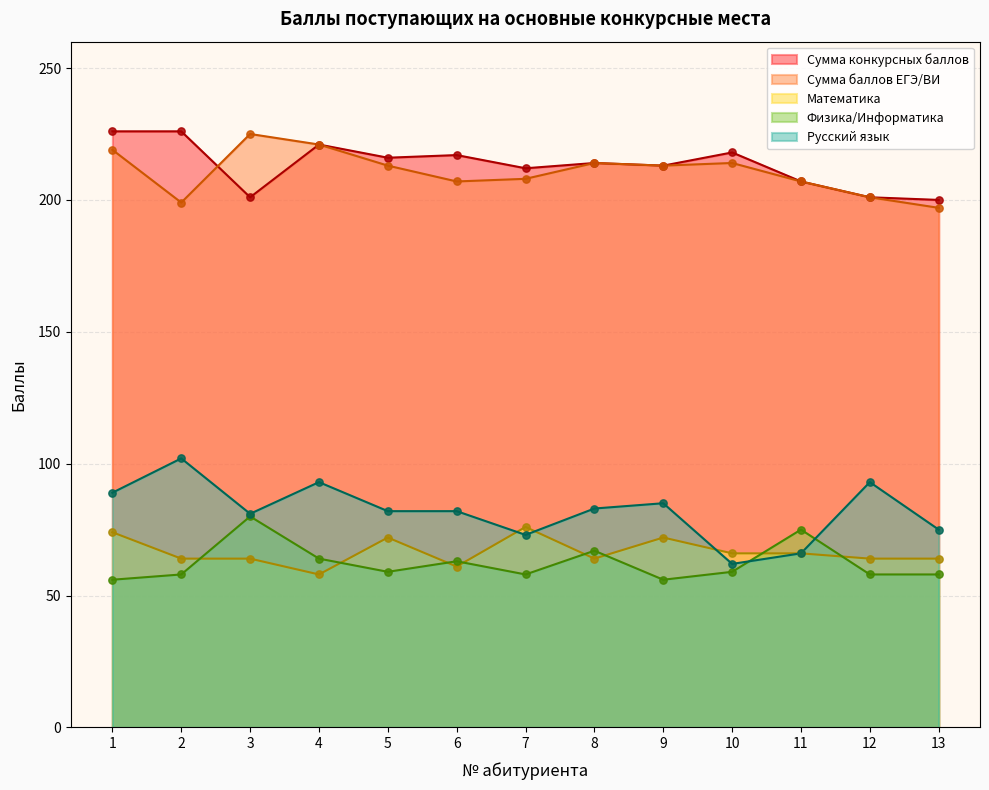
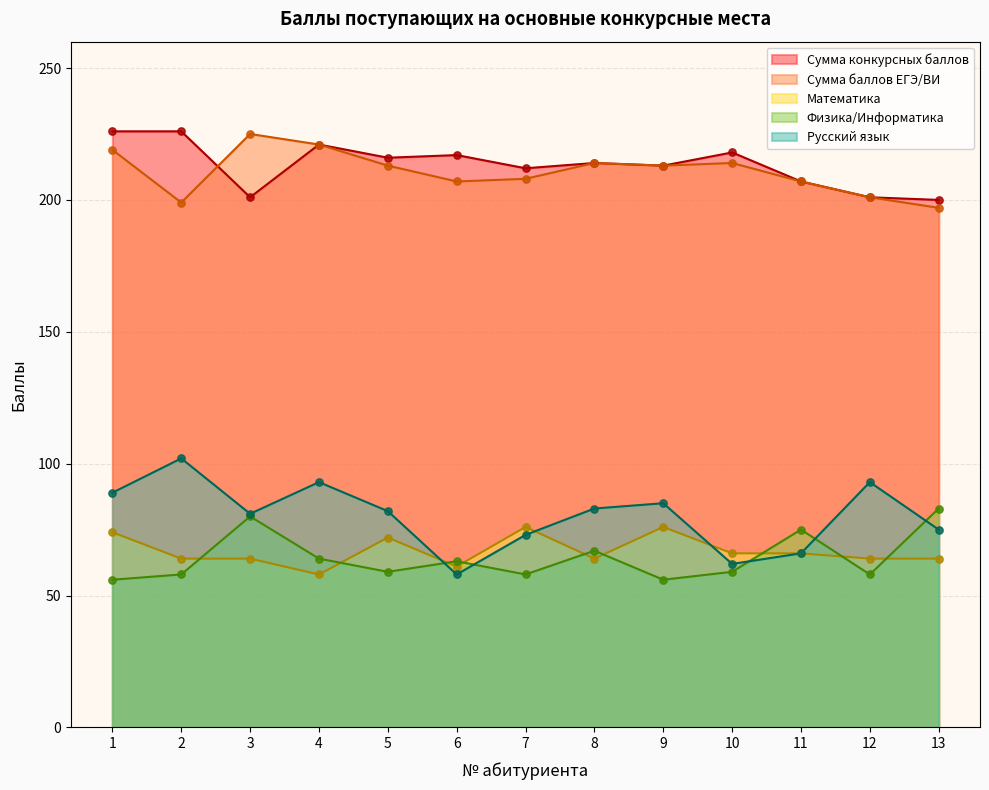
Русский язык, 6: 82 -> 58
Математика, 9: 72 -> 76
Физика/Информатика, 13: 58 -> 83
